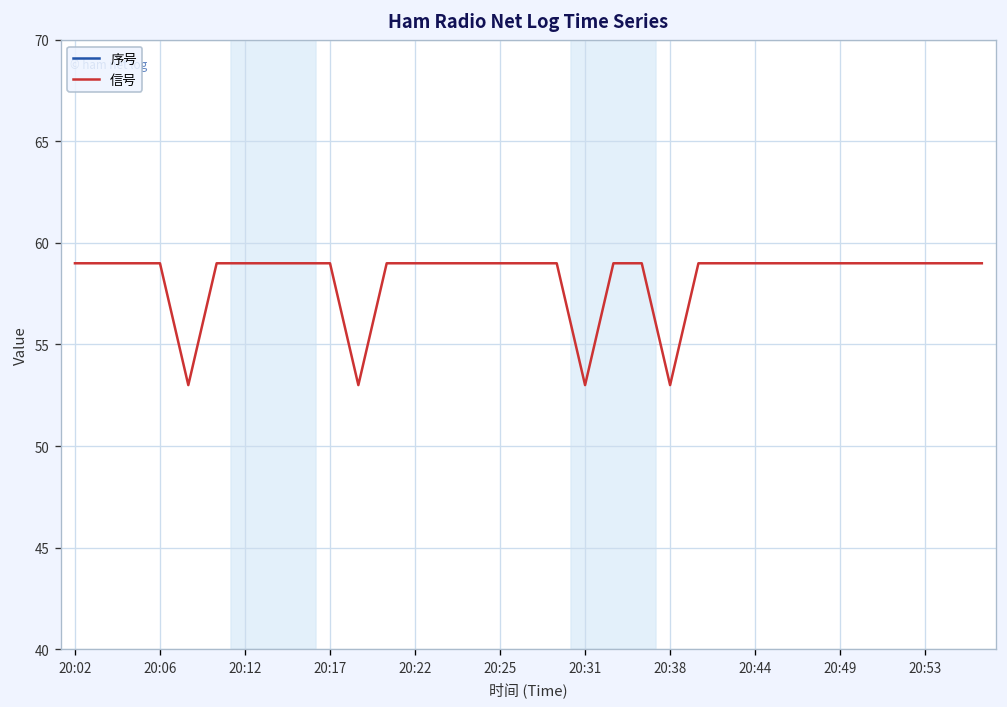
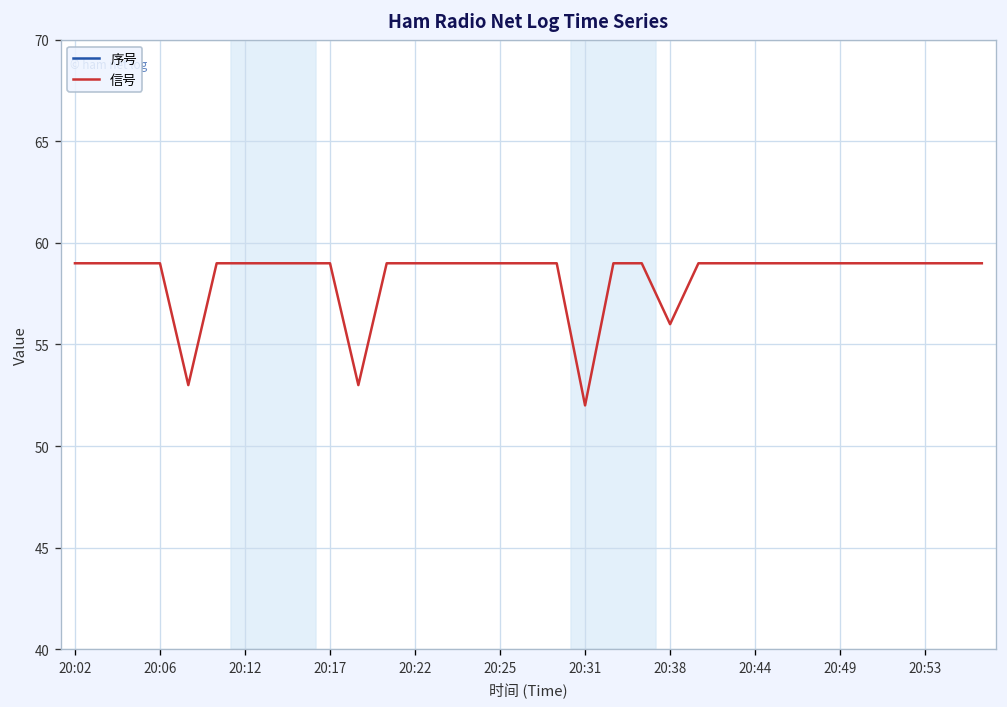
信号, 20:31: 53 -> 52
信号, 20:38: 53 -> 56
